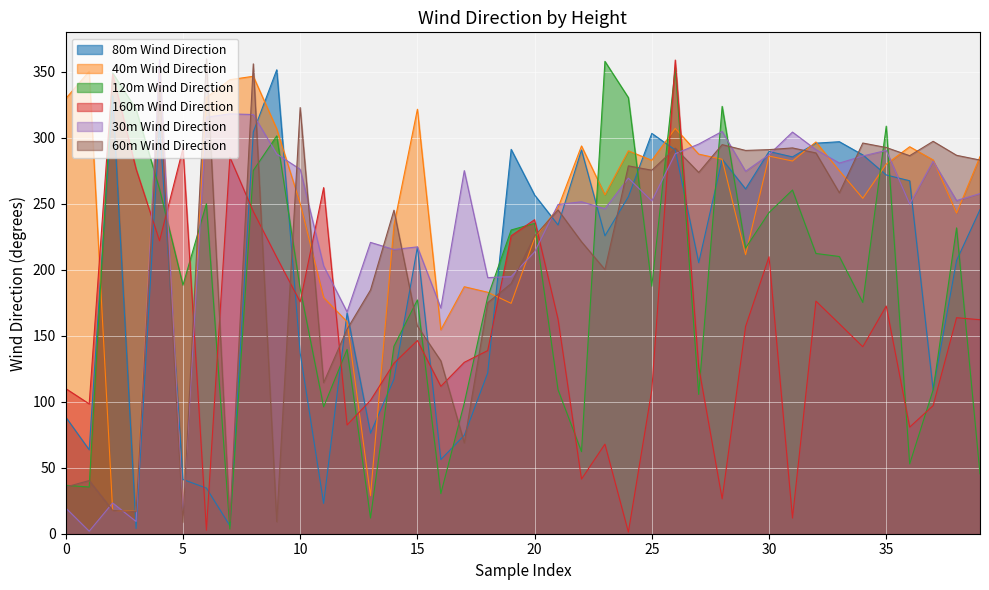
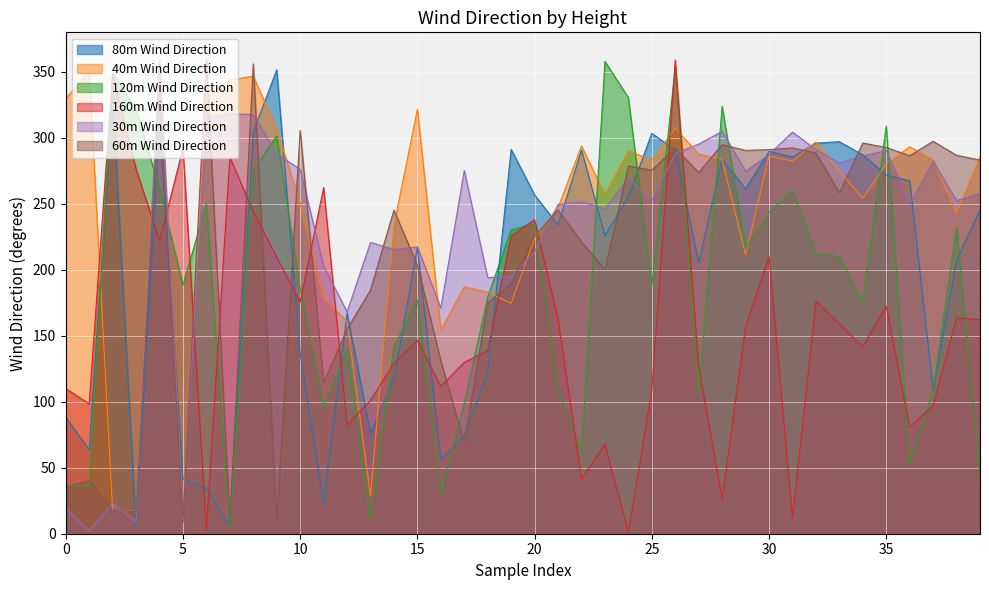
60m Wind Direction, 10: 323 -> 306
60m Wind Direction, 15: 157 -> 203
